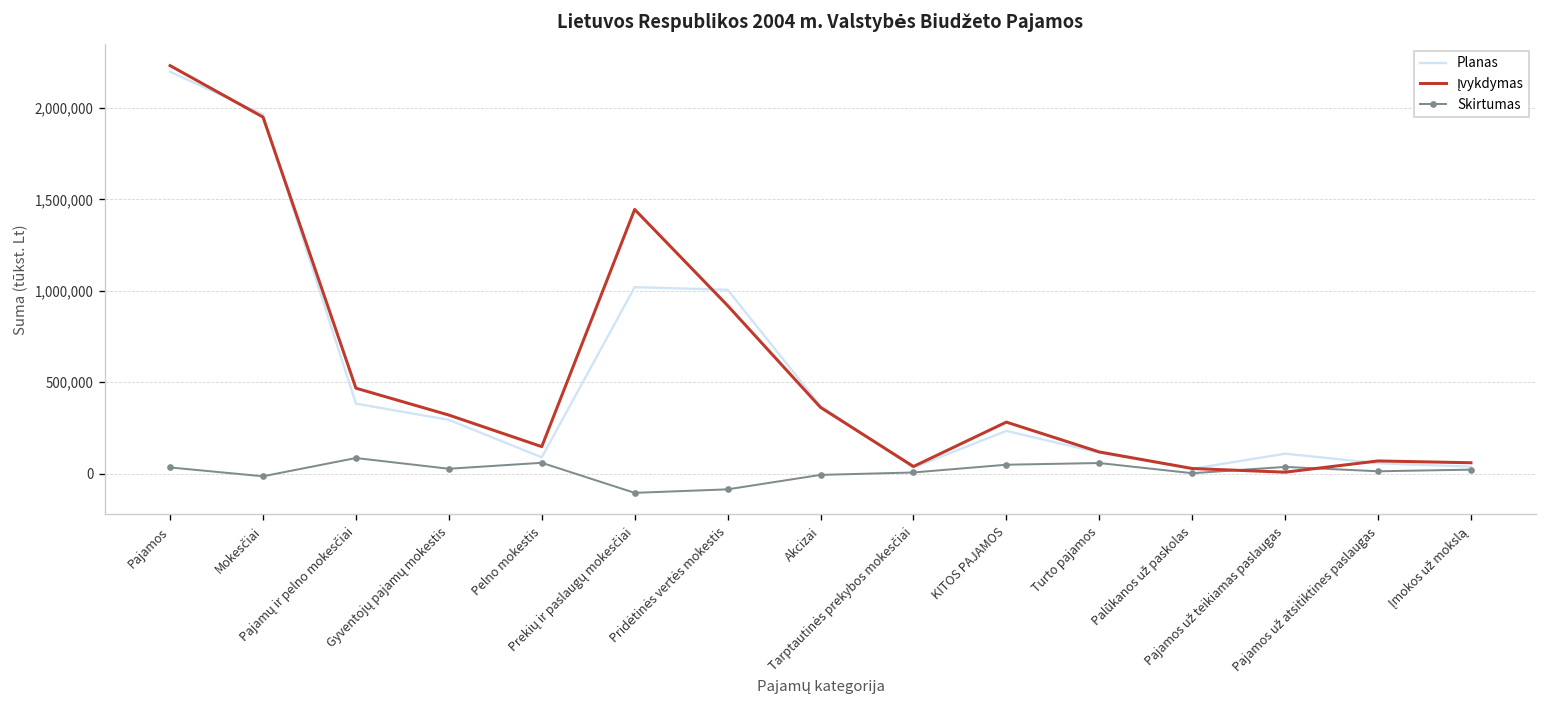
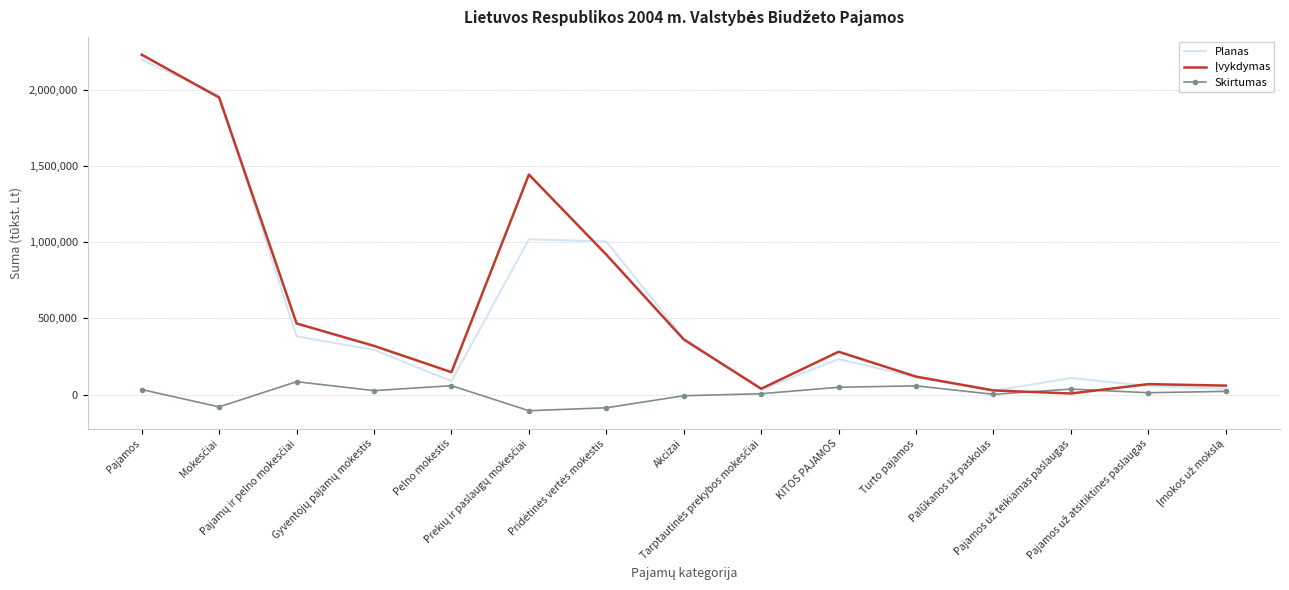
Skirtumas, Mokesčiai: -20,000 -> -80,000
